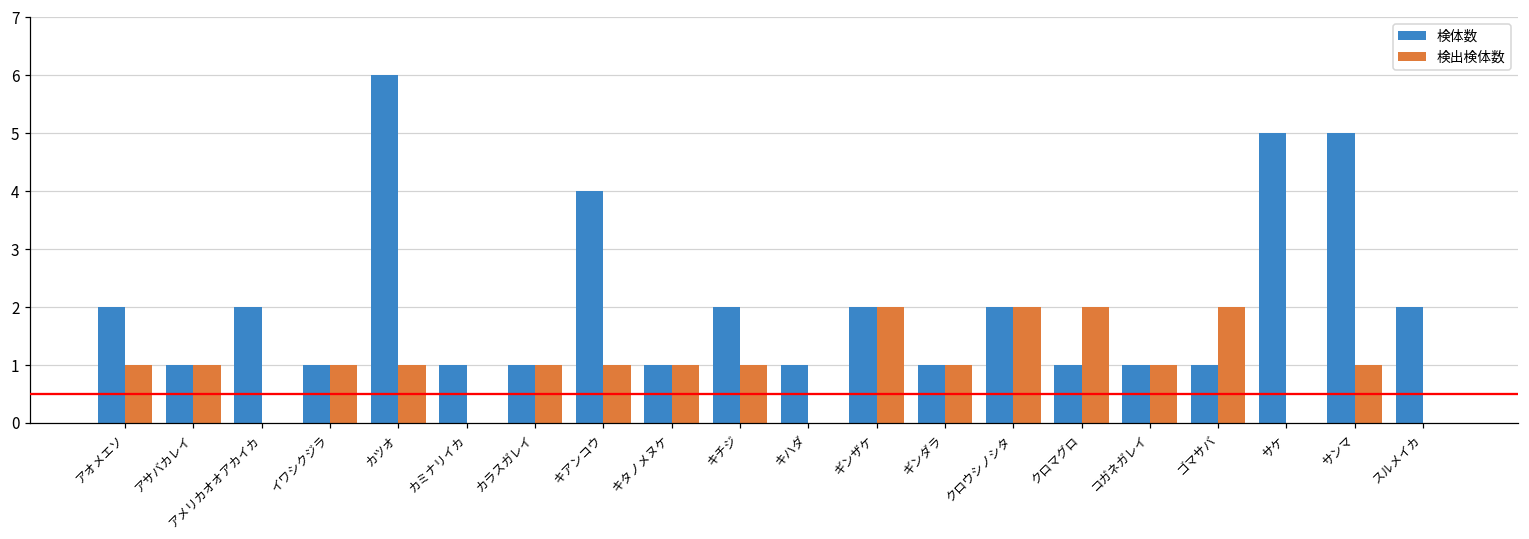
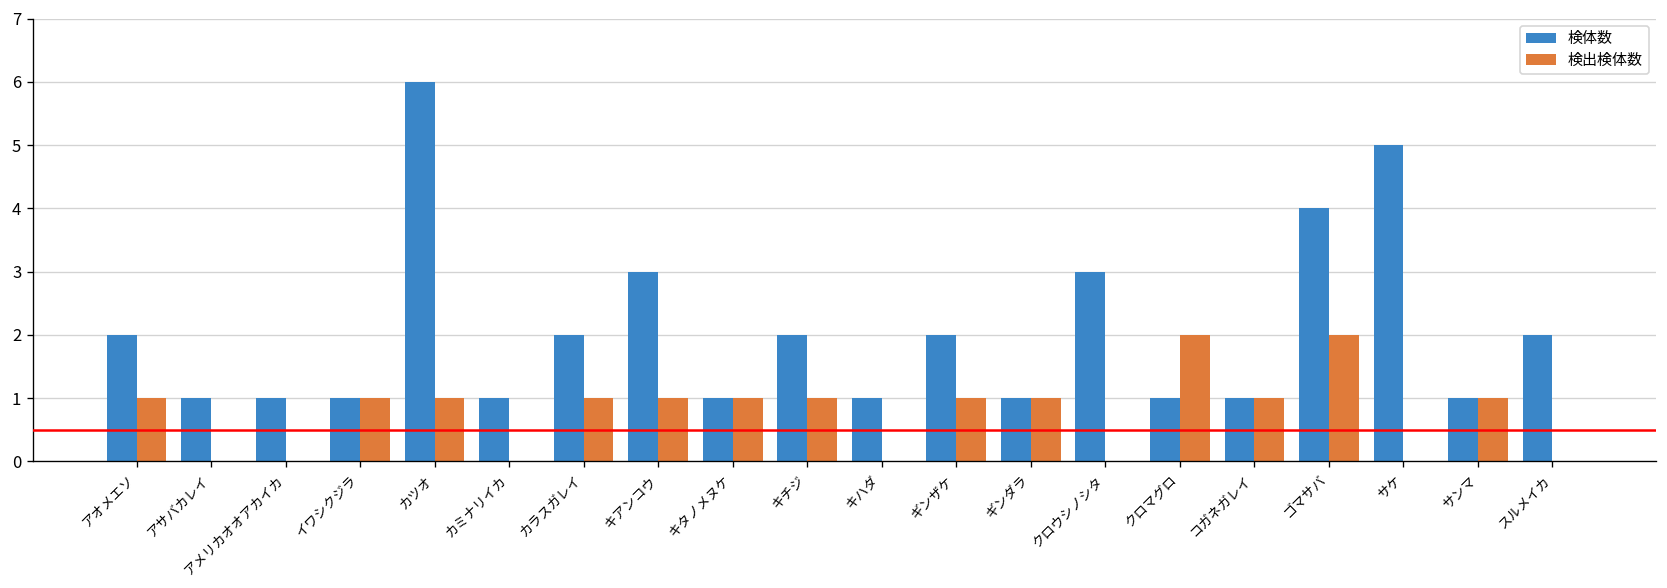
検出検体数, アサバカレイ: 1 -> 0
検体数, アメリカオオアカイカ: 2 -> 1
検体数, カラスガレイ: 1 -> 2
検体数, キアンコウ: 4 -> 3
検出検体数, ギンザケ: 2 -> 1
検体数, クロウシノシタ: 2 -> 3
検出検体数, クロウシノシタ: 2 -> 0
検体数, ゴマサバ: 1 -> 4
検体数, サンマ: 5 -> 1
